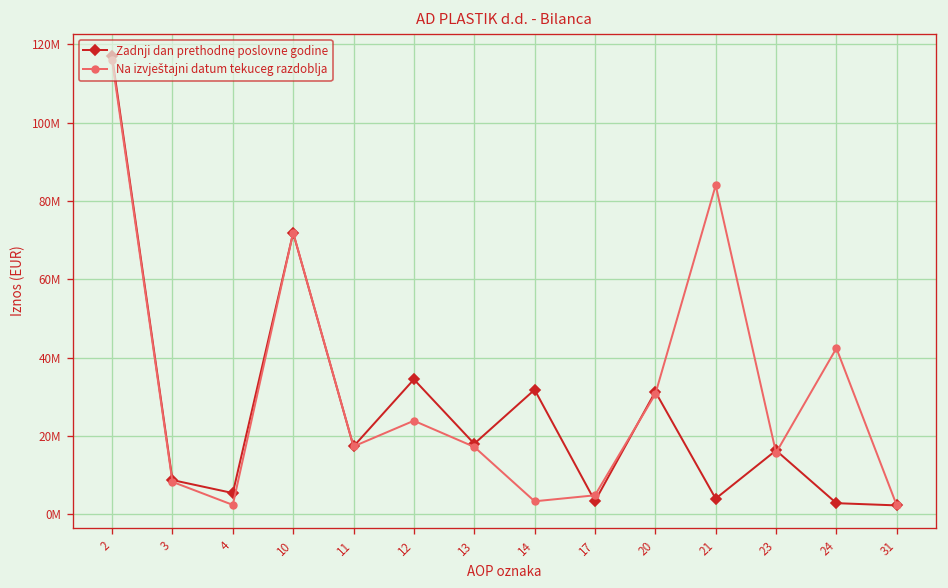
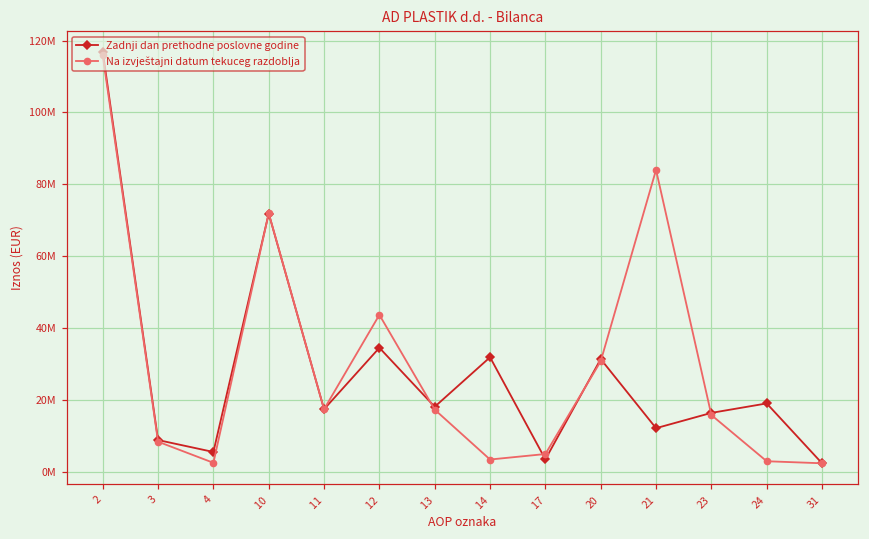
Na izvještajni datum tekuceg razdoblja, 12: 24000000 -> 44000000
Zadnji dan prethodne poslovne godine, 21: 4000000 -> 12000000
Zadnji dan prethodne poslovne godine, 24: 3000000 -> 19000000
Na izvještajni datum tekuceg razdoblja, 24: 42000000 -> 3000000
